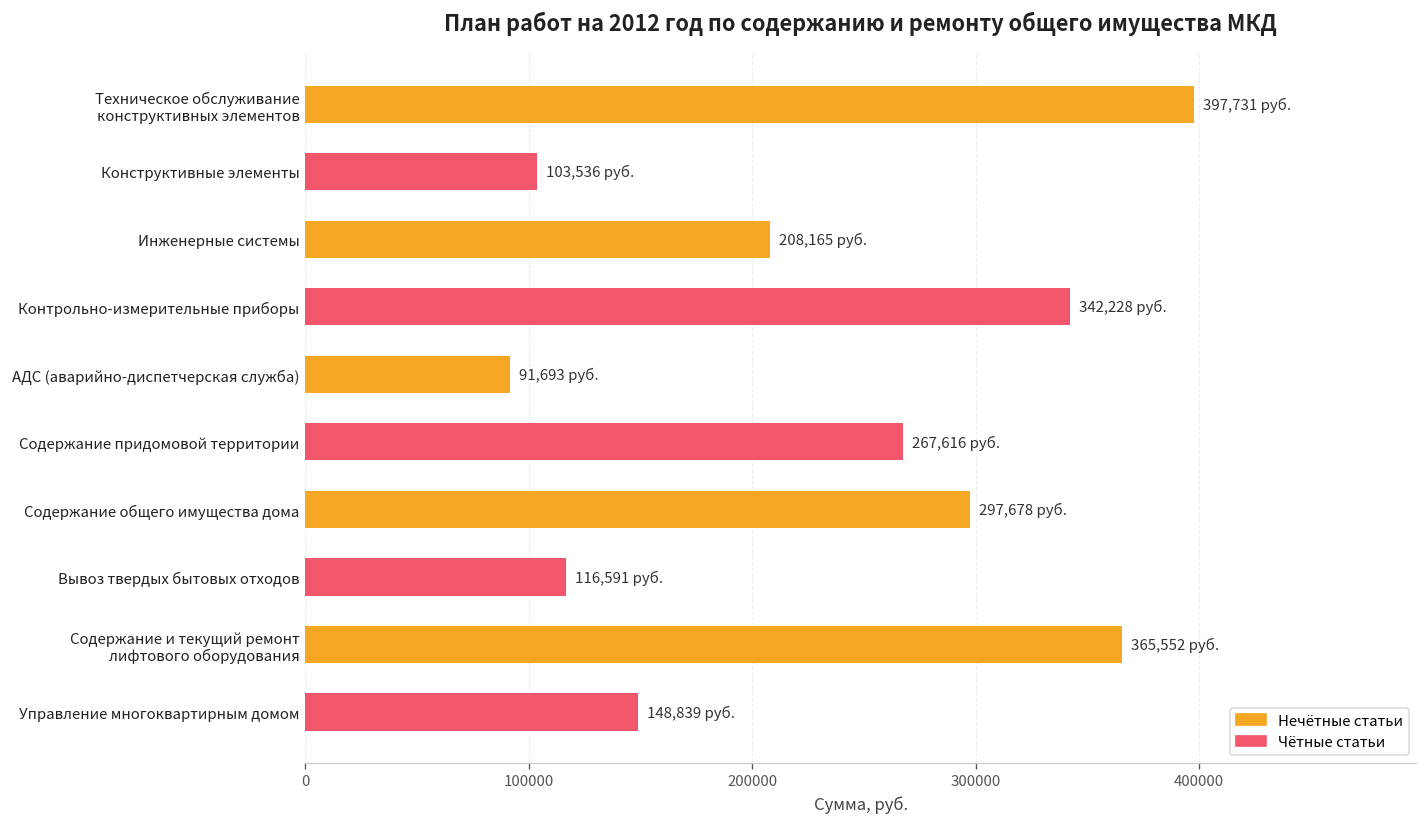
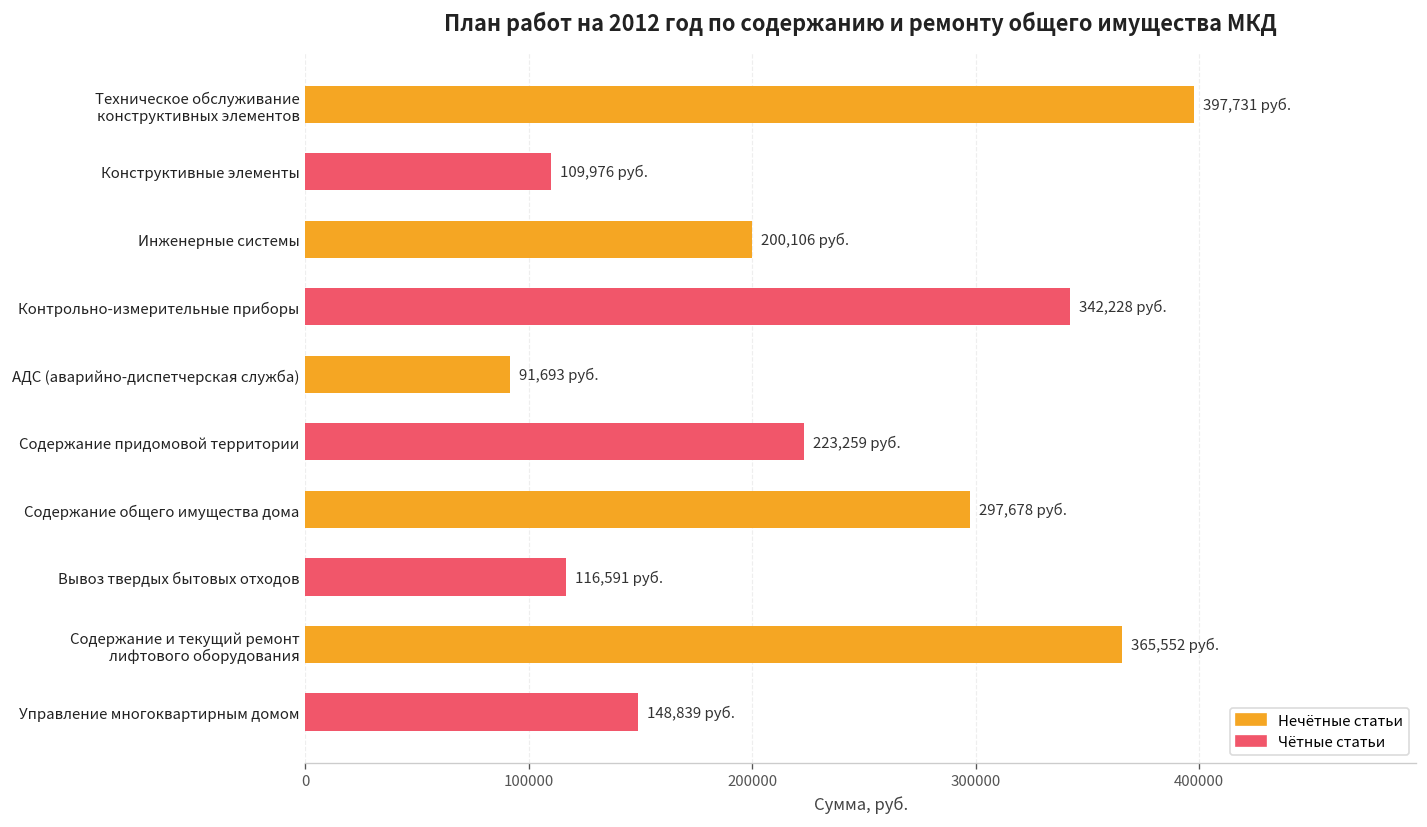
Конструктивные элементы: 103,536 -> 109,976
Инженерные системы: 208,165 -> 200,106
Содержание придомовой территории: 267,616 -> 223,259
